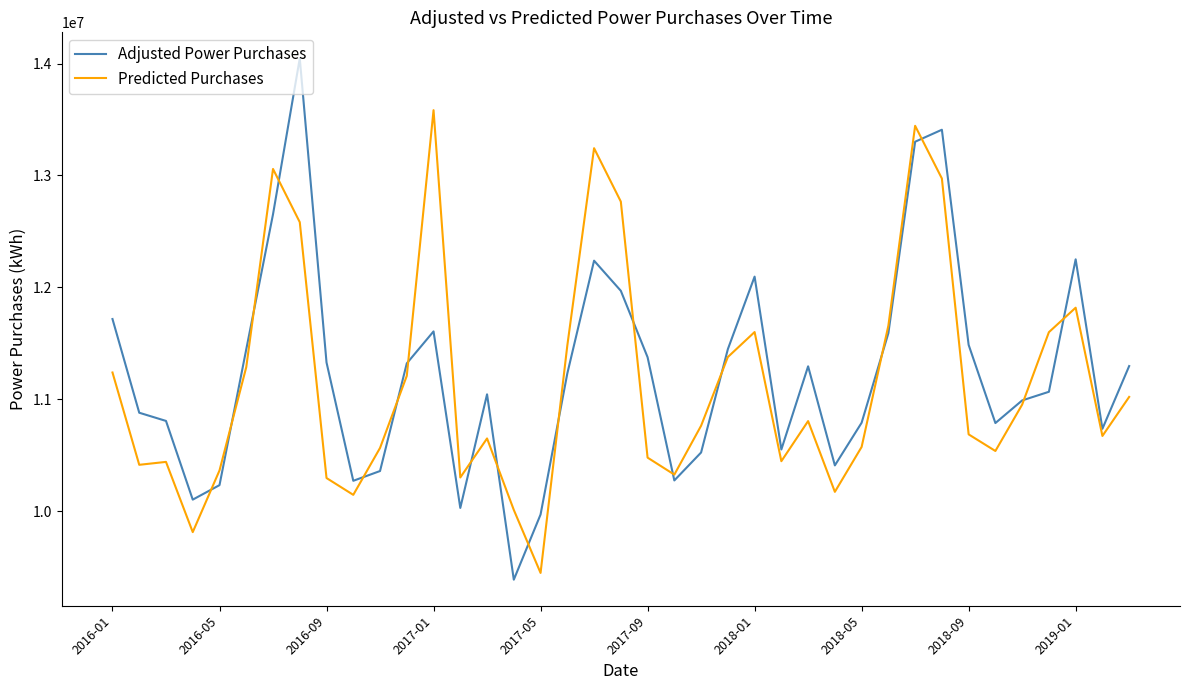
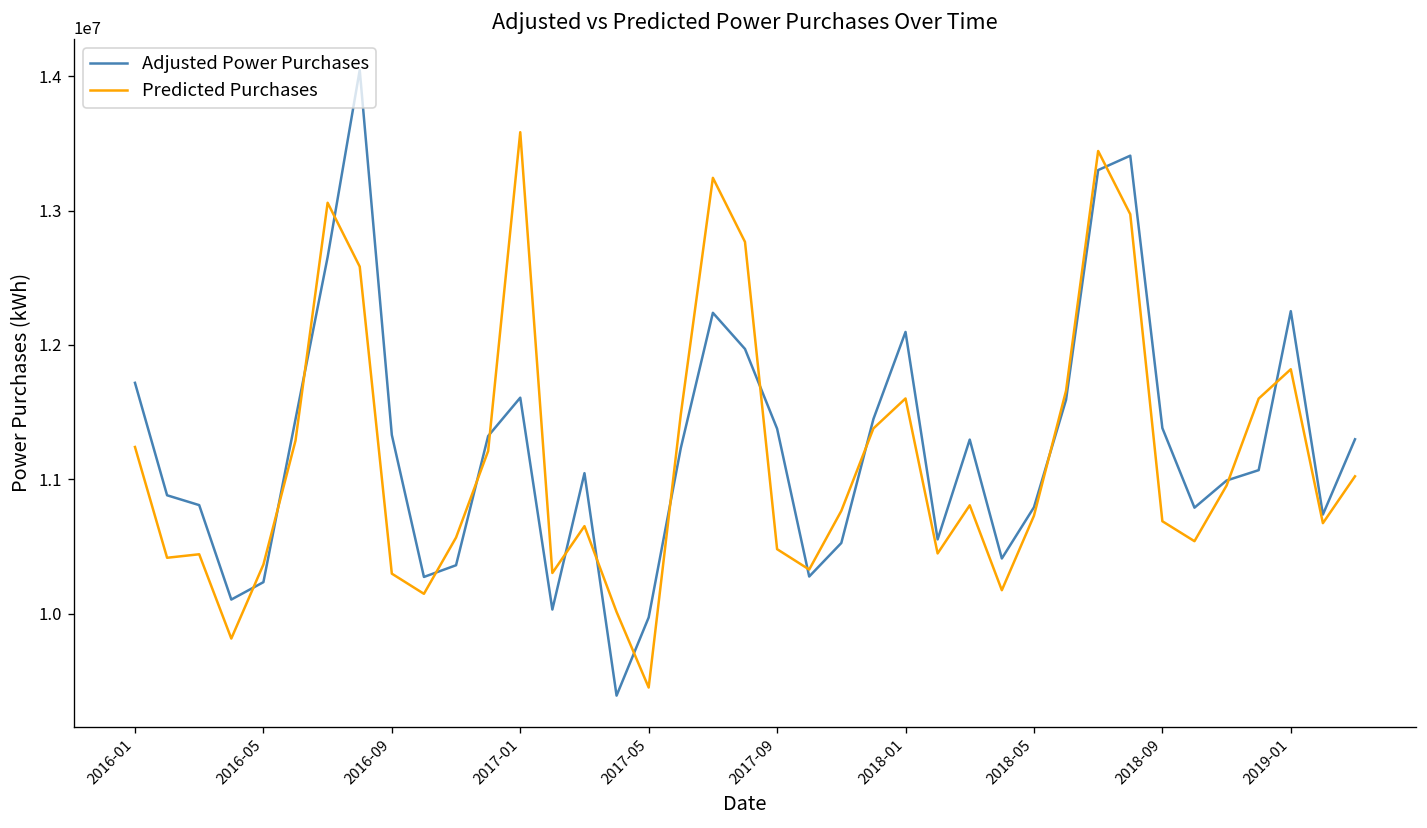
Predicted Purchases, 2018-05: 10580000 -> 10730000
Adjusted Power Purchases, 2018-09: 11490000 -> 11380000
